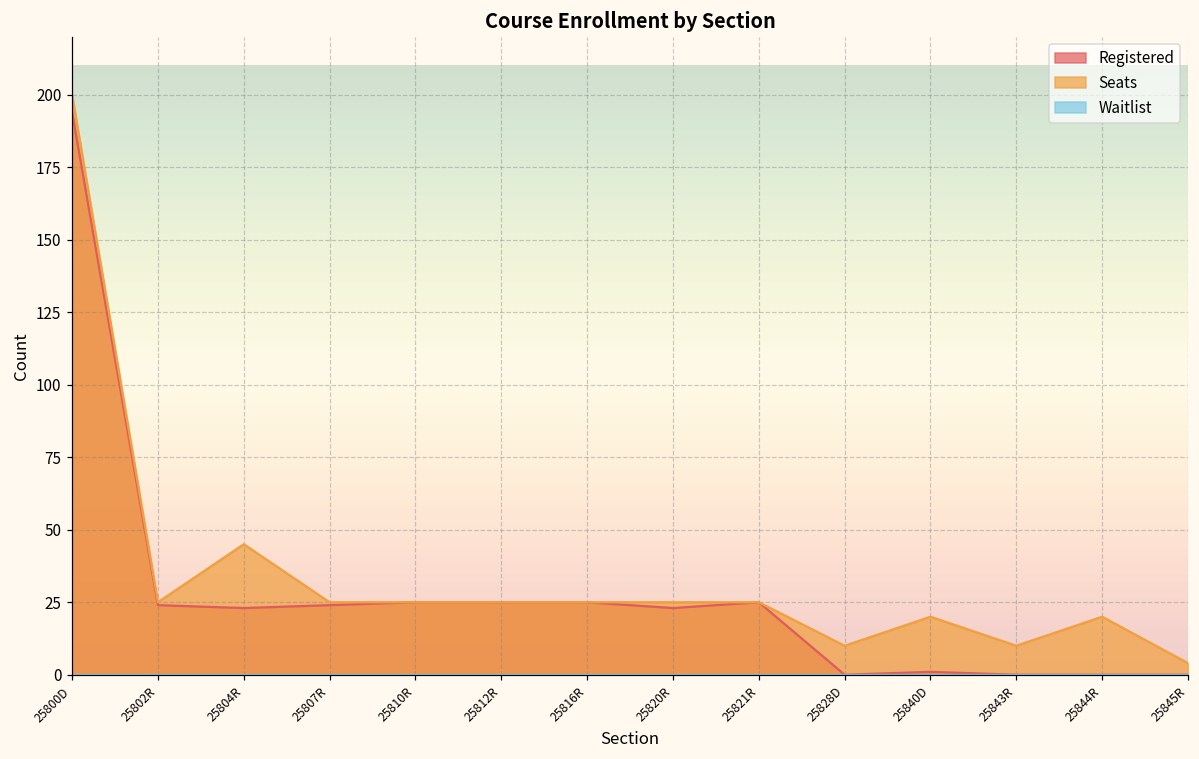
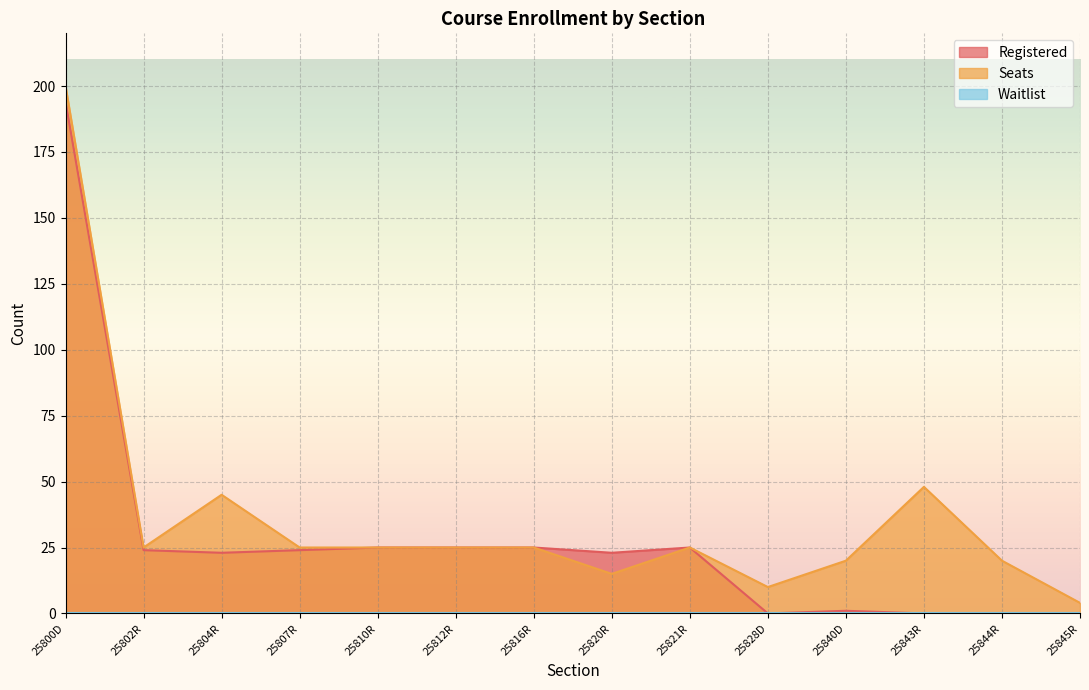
Seats, 25820R: 25 -> 15
Seats, 25843R: 10 -> 48
